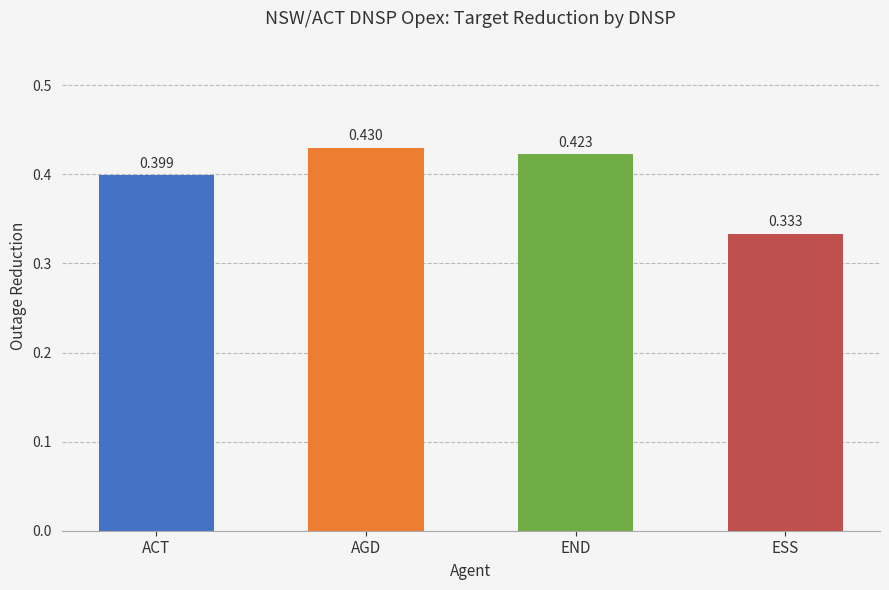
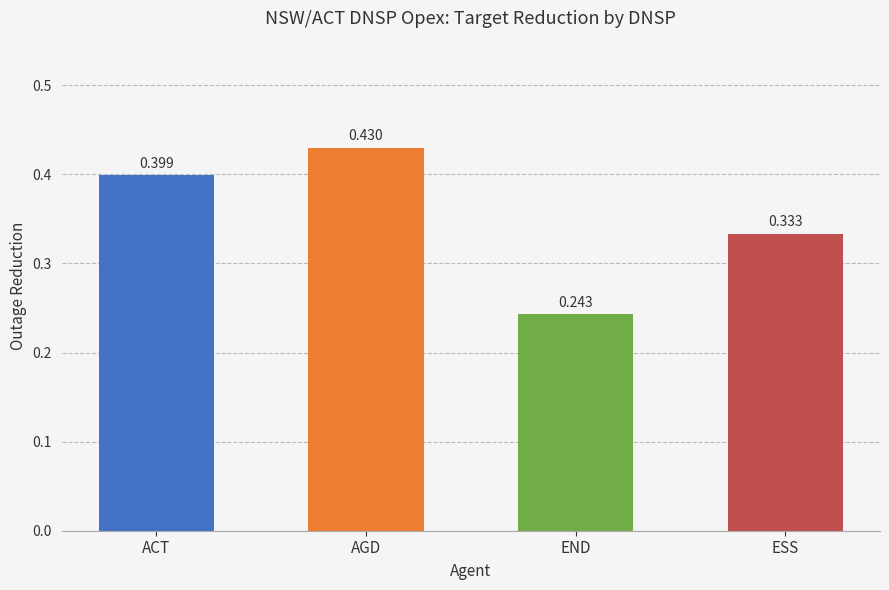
END: 0.423 -> 0.243
